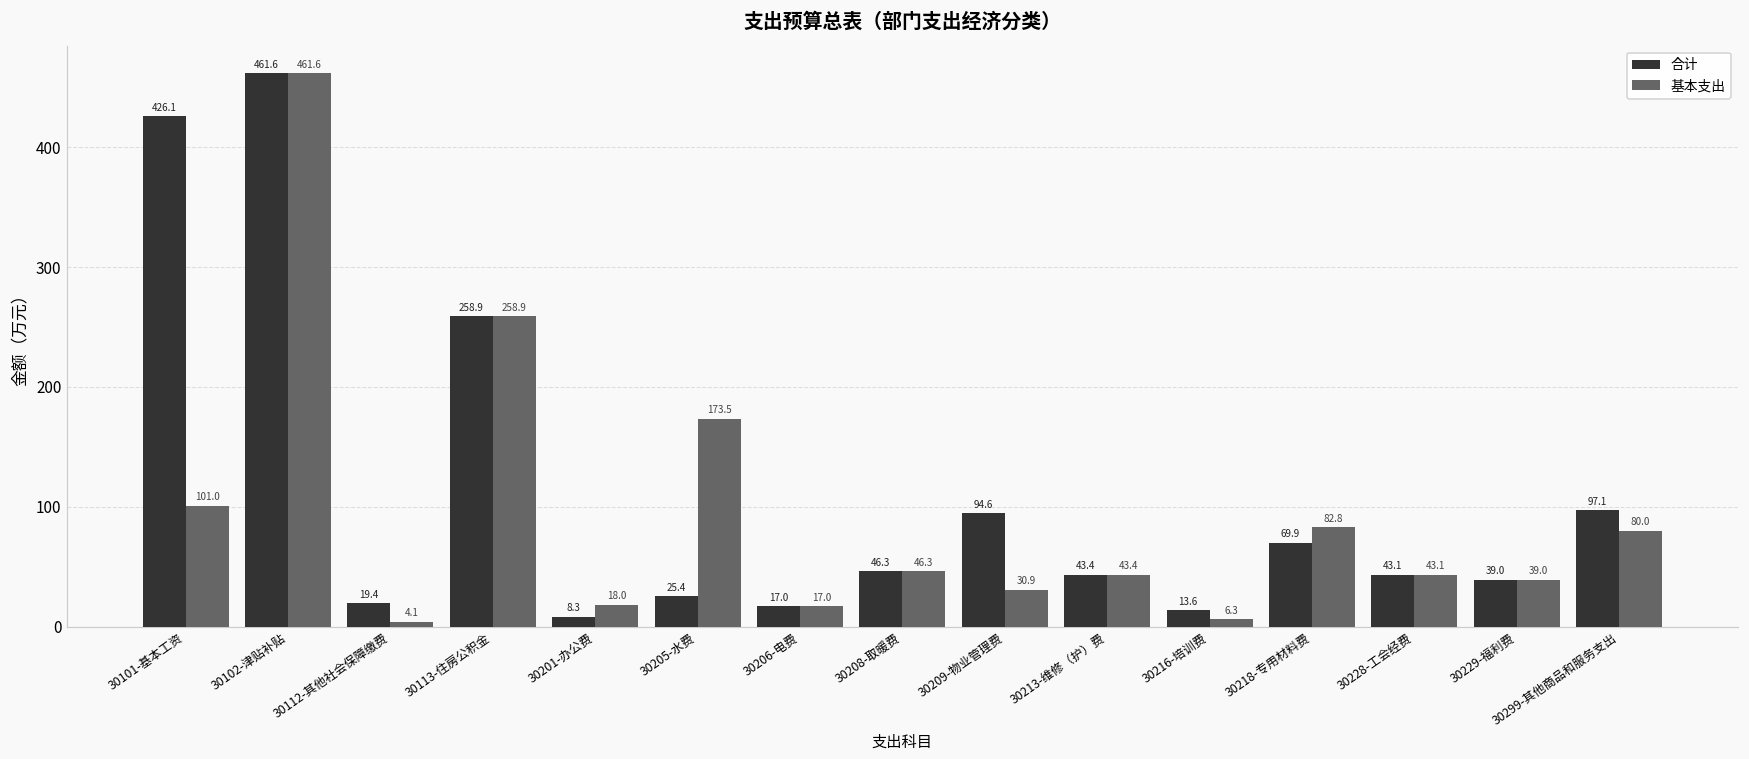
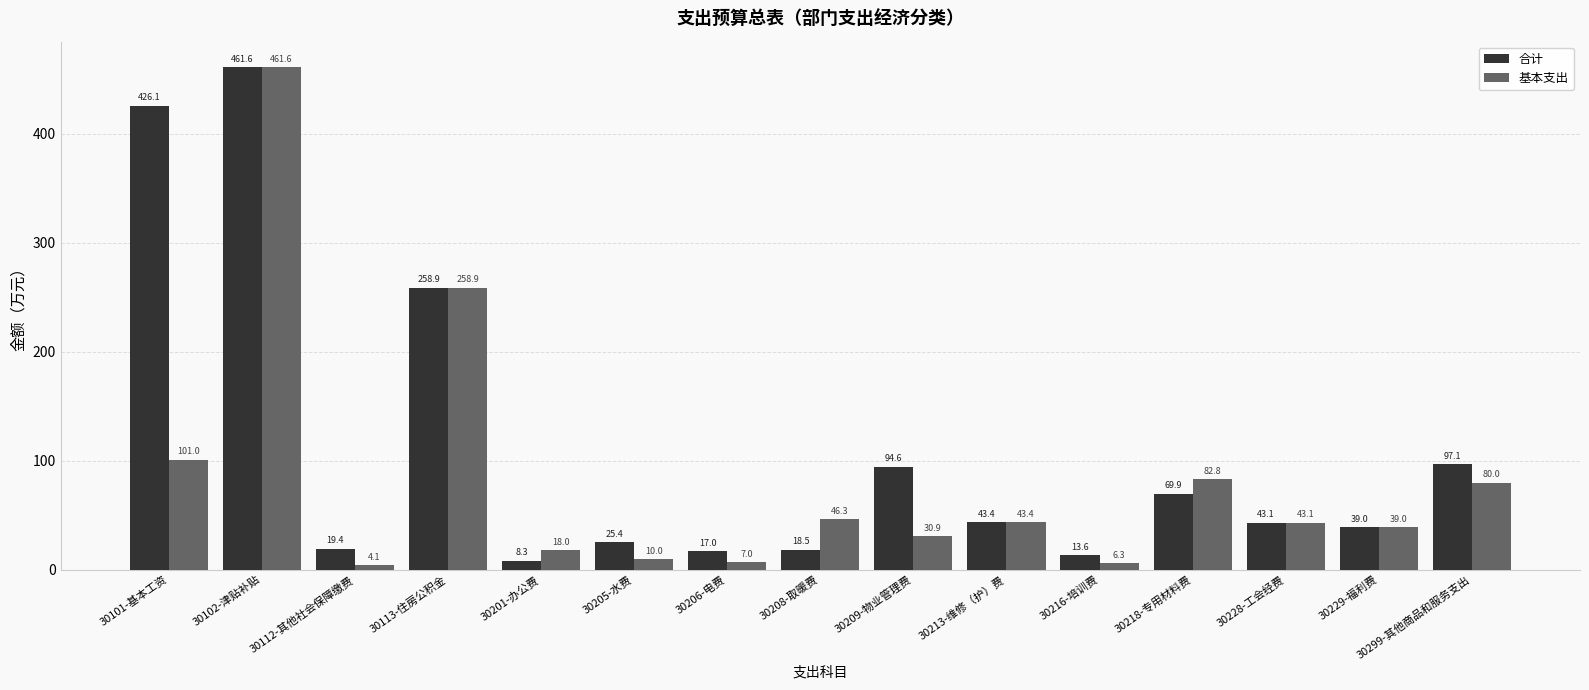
基本支出, 30205-水费: 173.5 -> 10.0
基本支出, 30206-电费: 17.0 -> 7.0
合计, 30208-取暖费: 46.3 -> 18.5
